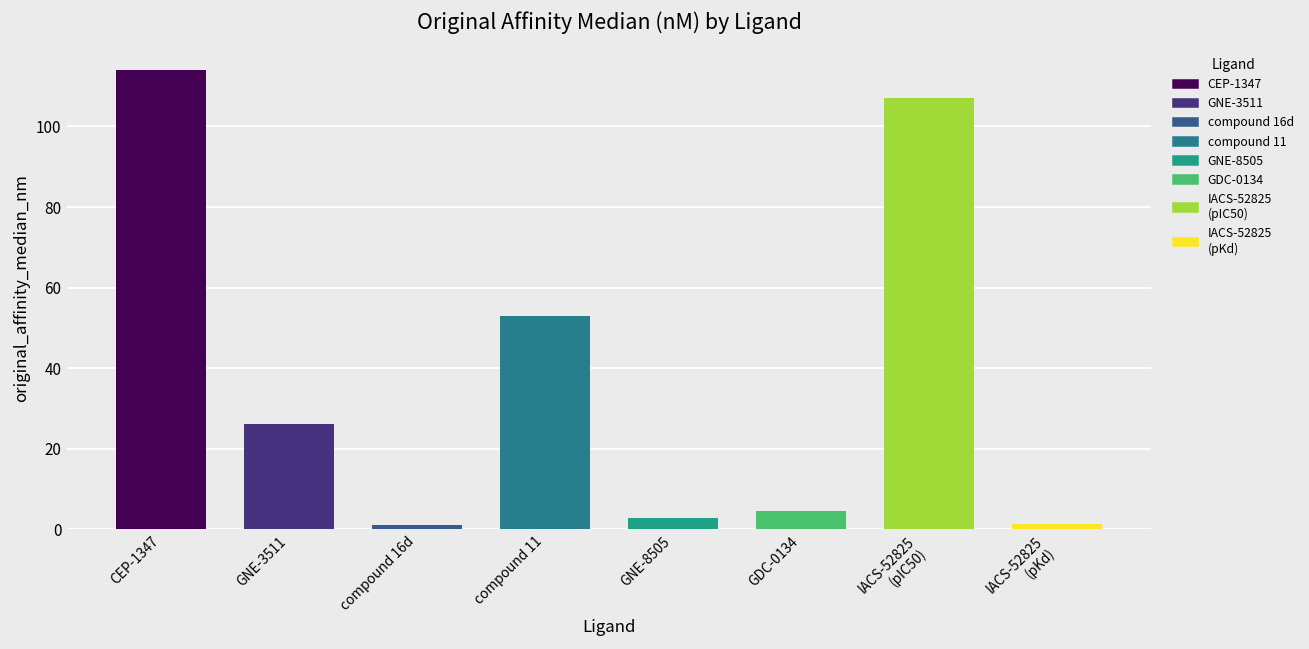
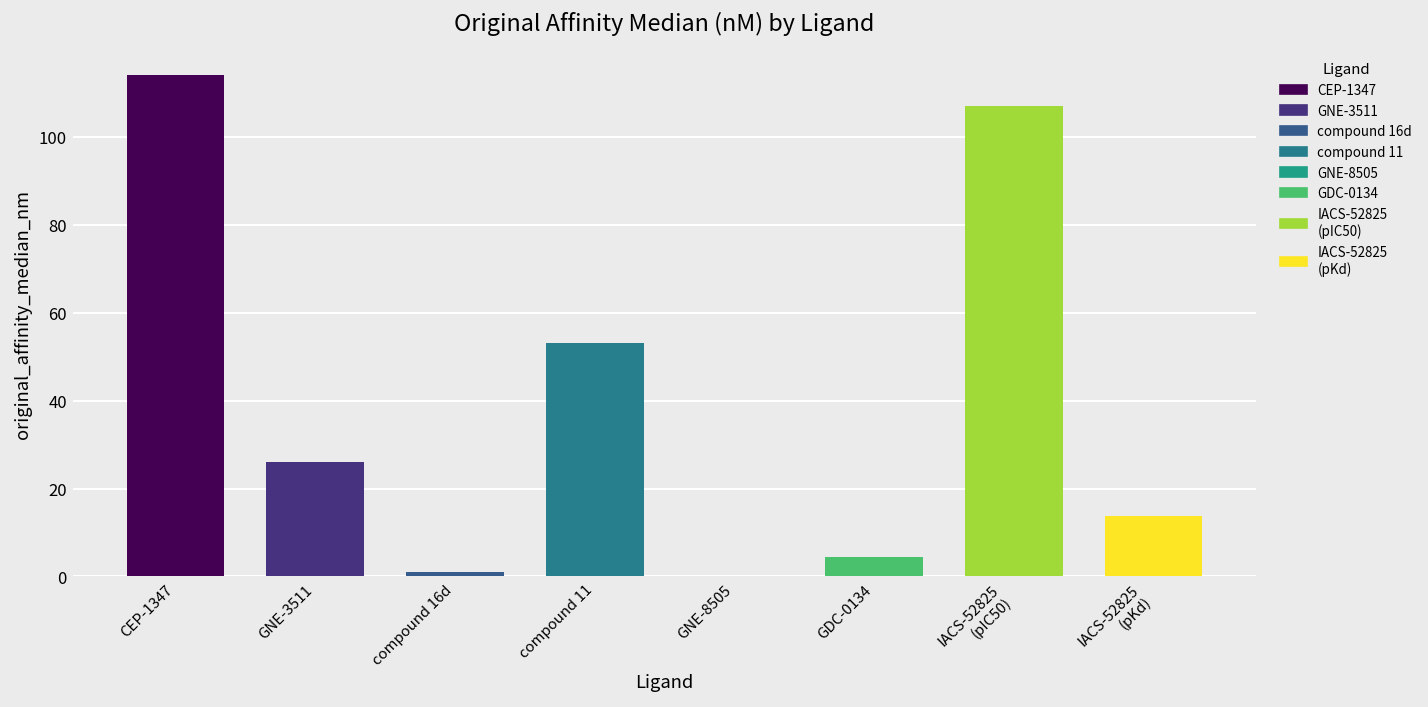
GNE-8505: 3 -> 0
IACS-52825 (pKd): 1 -> 14
